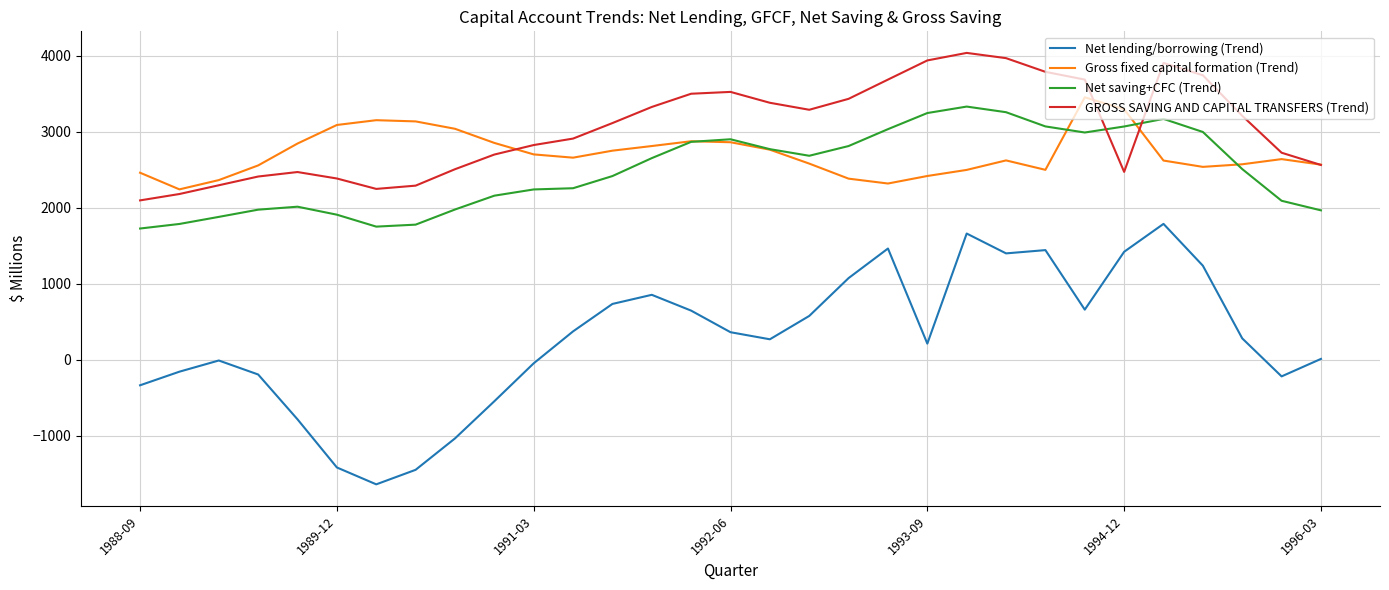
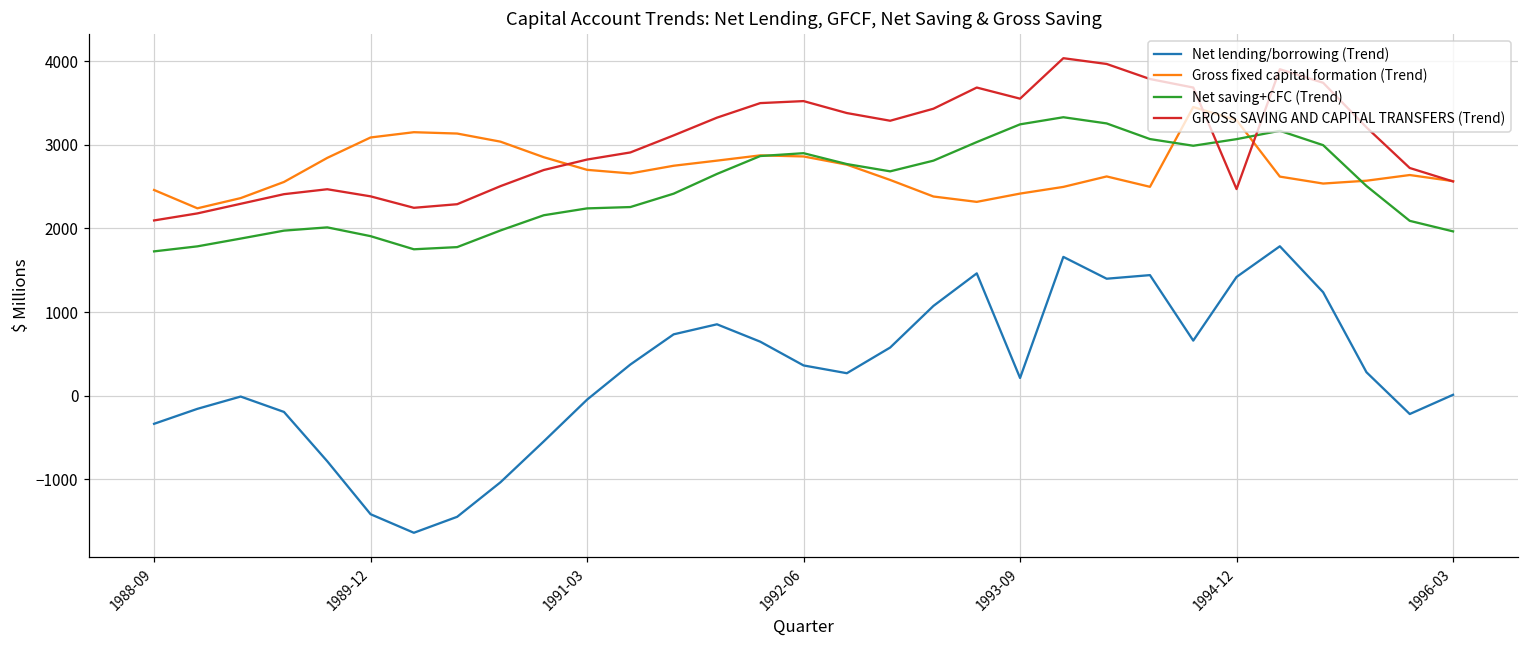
GROSS SAVING AND CAPITAL TRANSFERS (Trend), 1993-09: 3900 -> 3600
